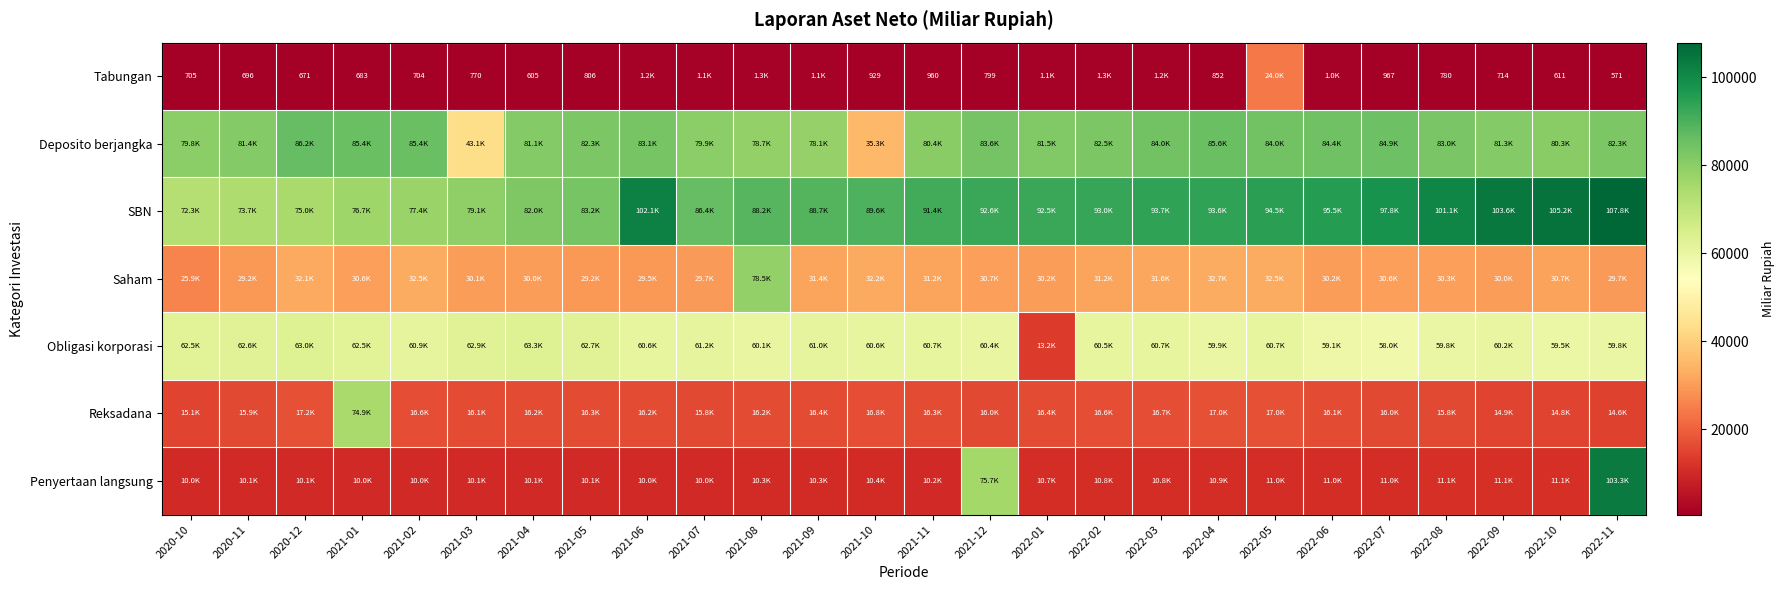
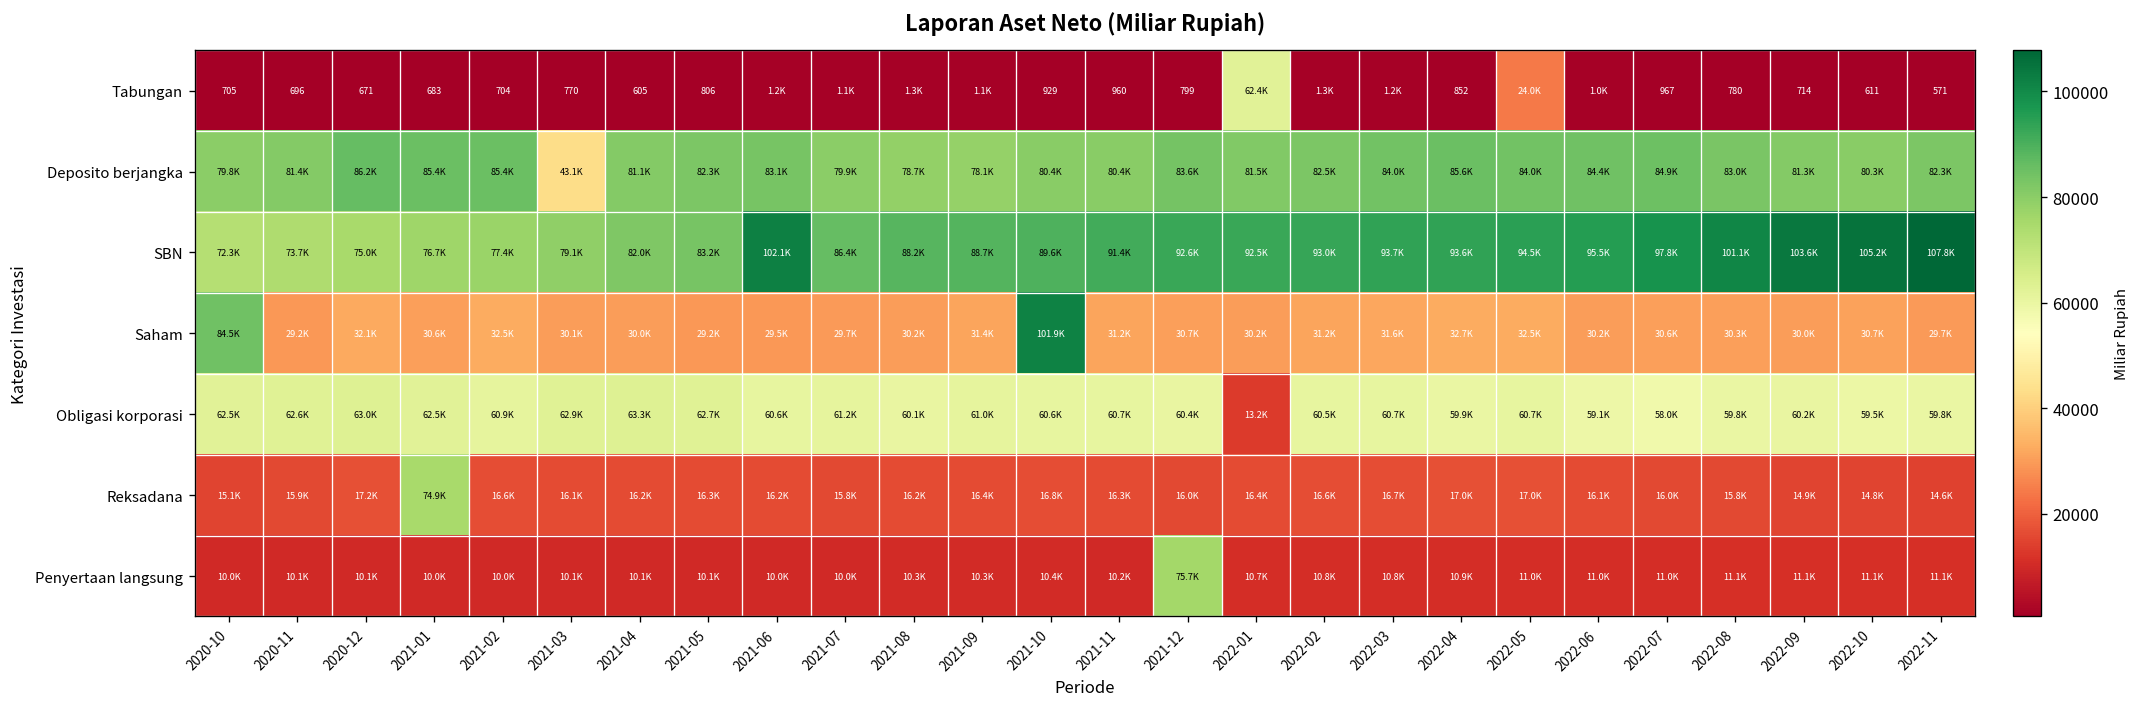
Tabungan, 2022-01: 1.1K -> 62.4K
Deposito berjangka, 2021-10: 35.3K -> 80.4K
Saham, 2020-10: 25.9K -> 84.5K
Saham, 2021-08: 78.5K -> 30.2K
Saham, 2021-10: 32.2K -> 101.9K
Penyertaan langsung, 2022-11: 103.3K -> 11.1K
